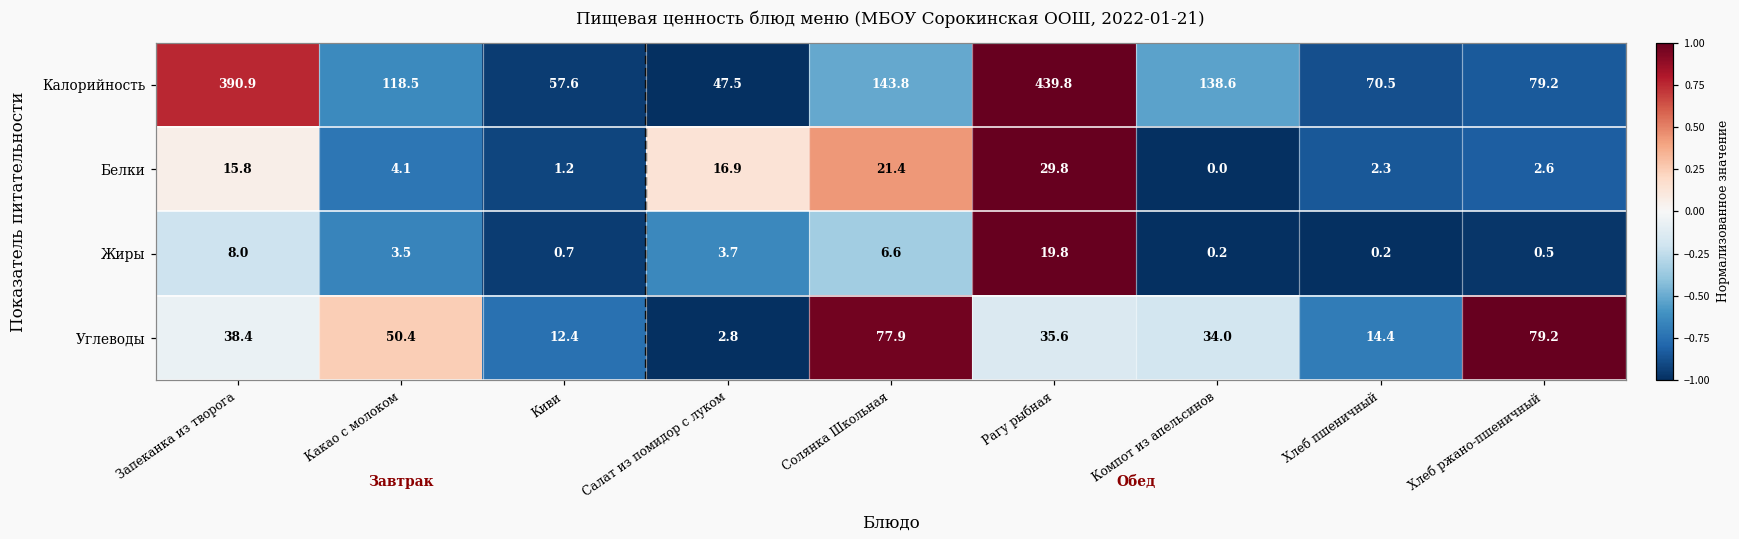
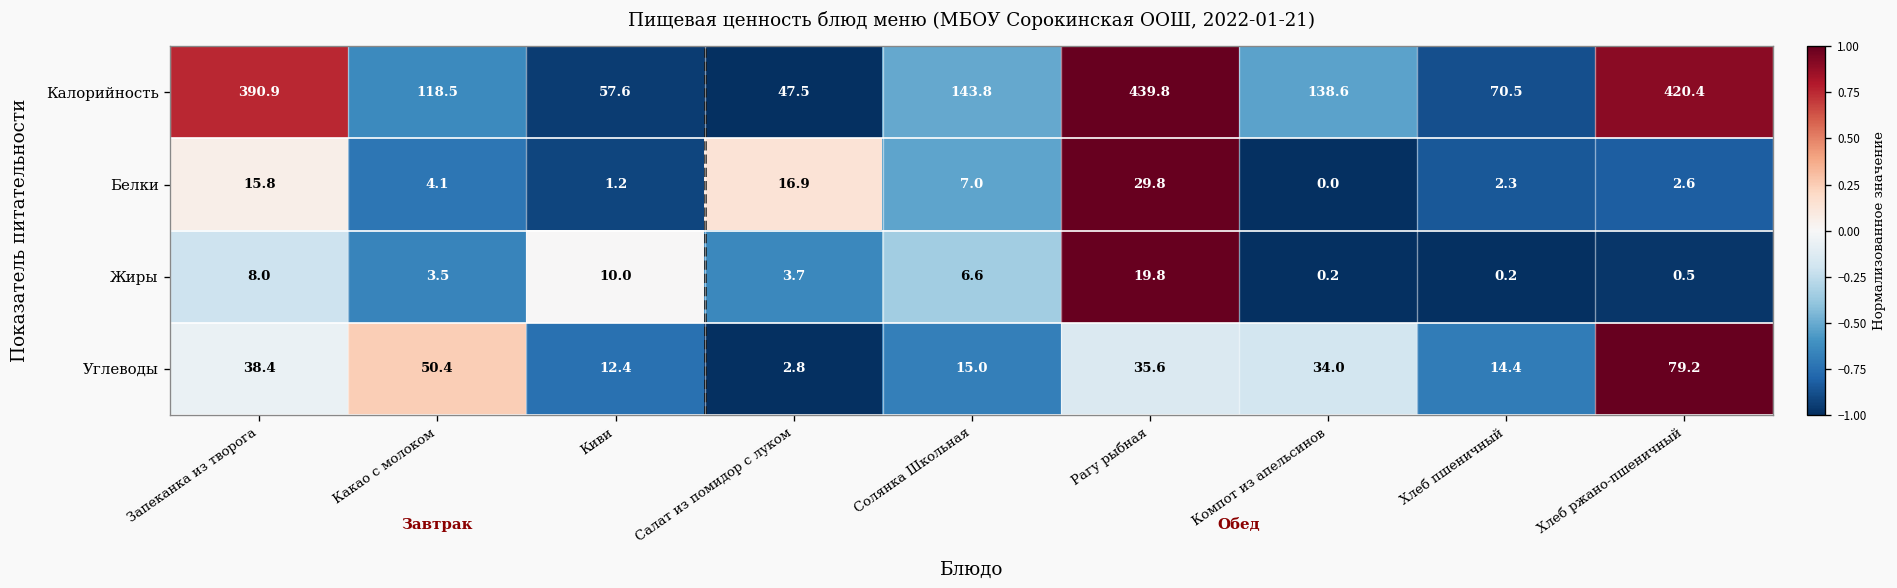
Калорийность, Хлеб ржано-пшеничный: 79.2 -> 420.4
Белки, Солянка Школьная: 21.4 -> 7.0
Жиры, Киви: 0.7 -> 10.0
Углеводы, Солянка Школьная: 77.9 -> 15.0
